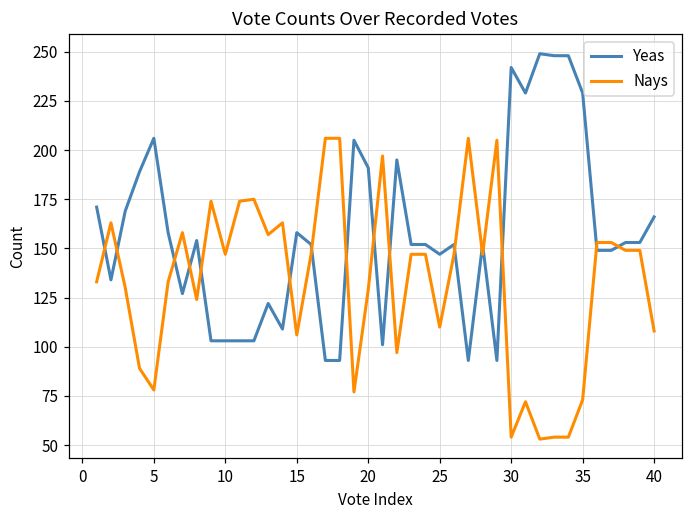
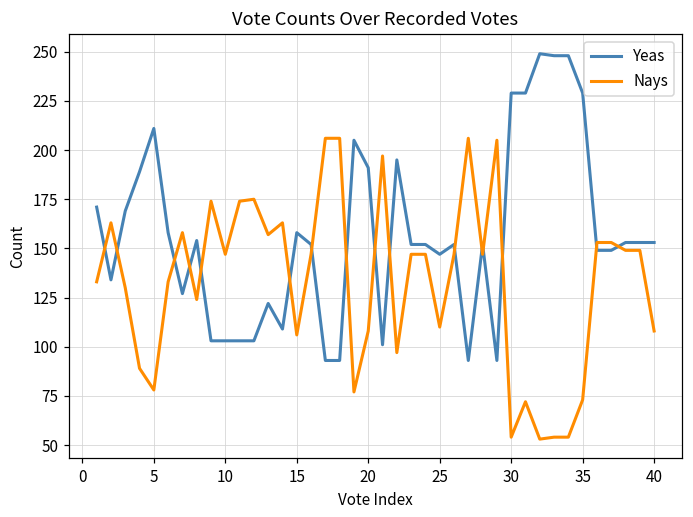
Yeas, 5: 206 -> 211
Nays, 20: 129 -> 108
Yeas, 30: 242 -> 229
Yeas, 40: 166 -> 153
